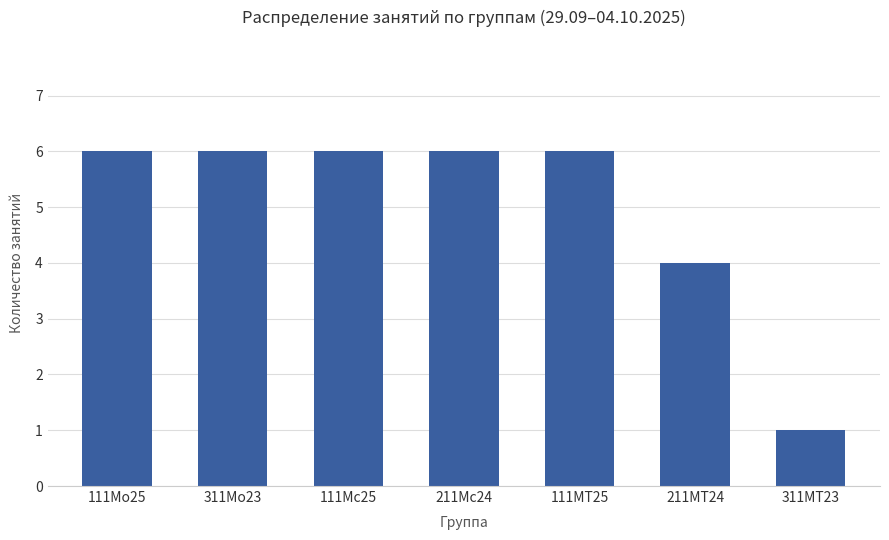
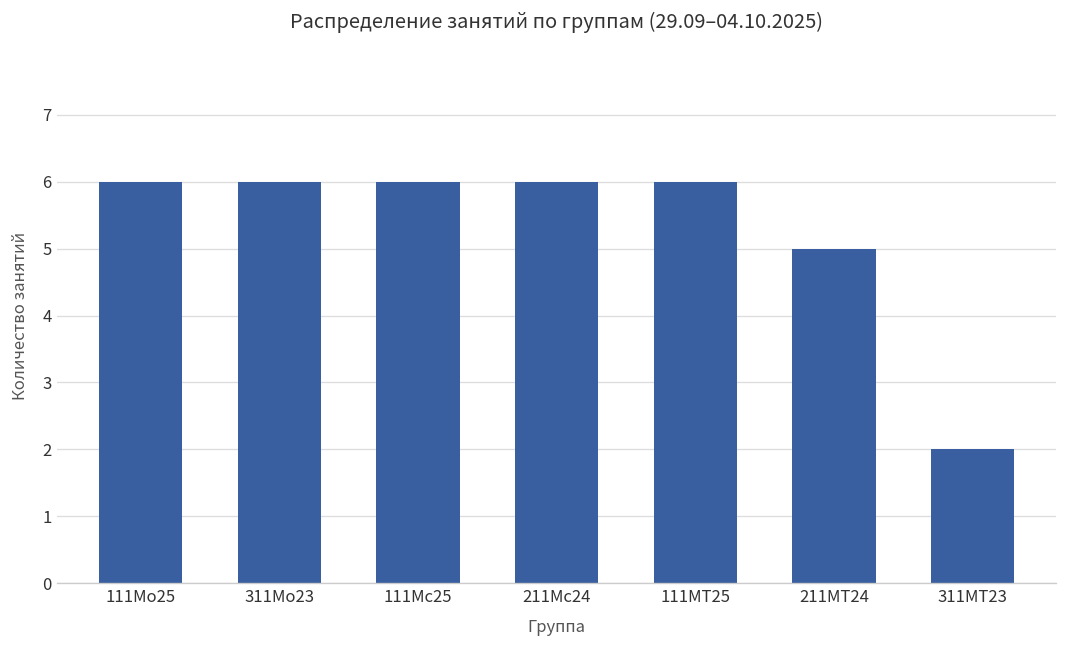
211МТ24: 4 -> 5
311МТ23: 1 -> 2
